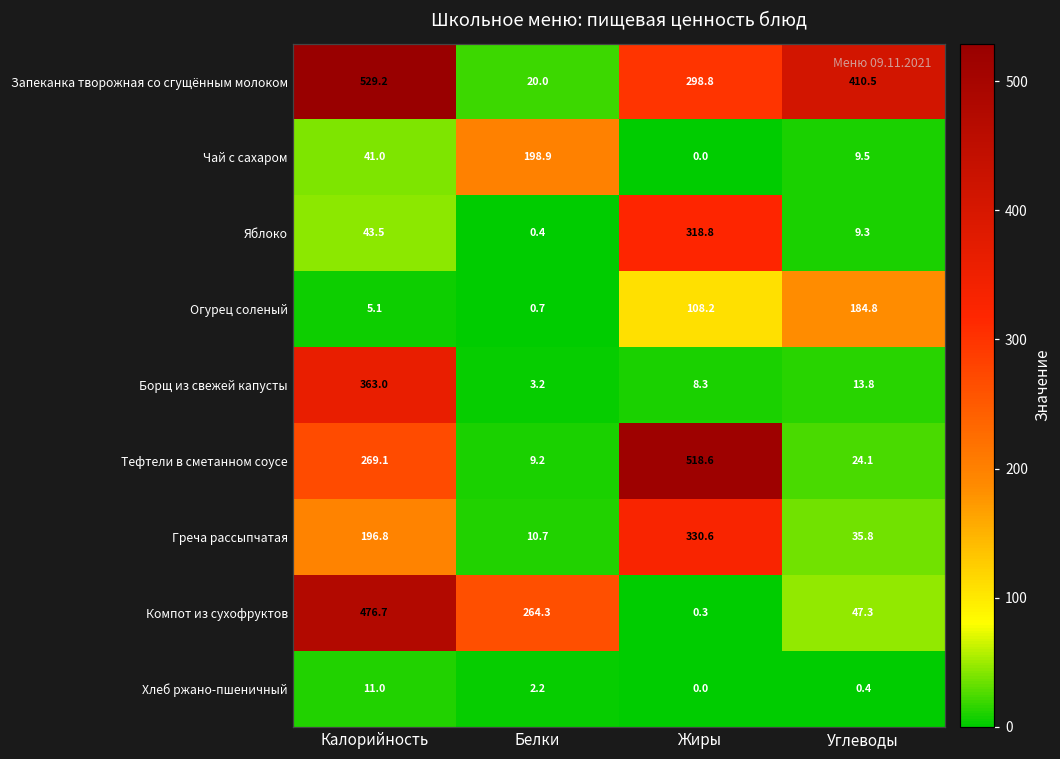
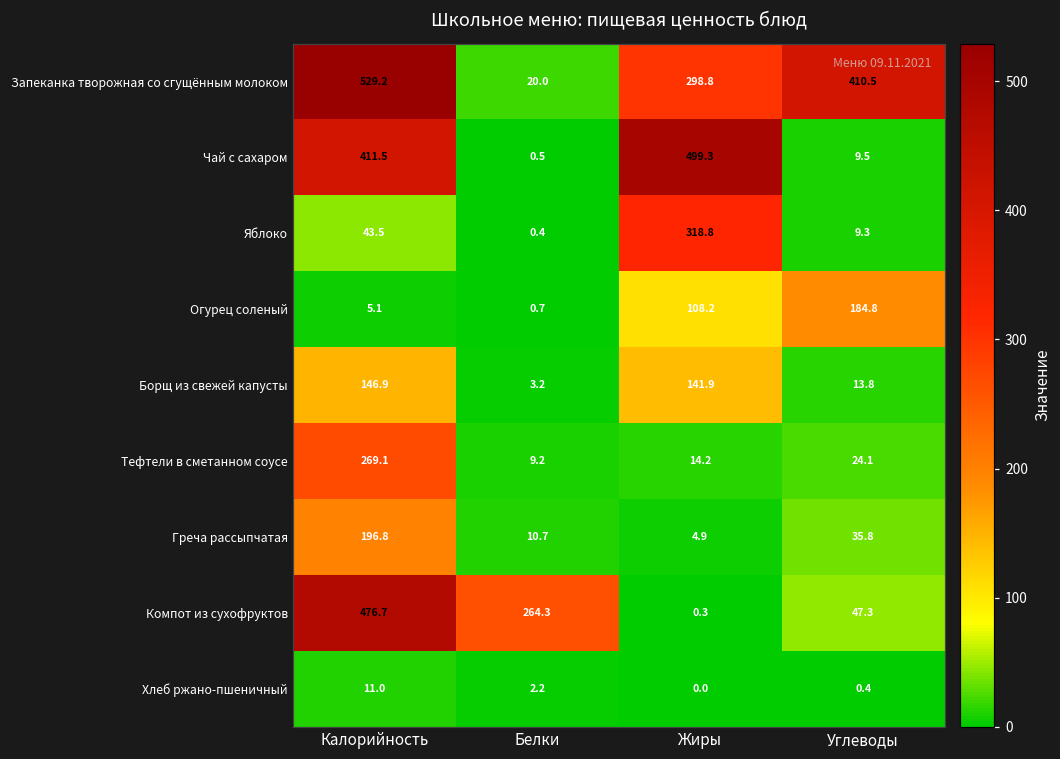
Чай с сахаром, Калорийность: 41.0 -> 411.5
Чай с сахаром, Белки: 198.9 -> 0.5
Чай с сахаром, Жиры: 0.0 -> 499.3
Борщ из свежей капусты, Калорийность: 363.0 -> 146.9
Борщ из свежей капусты, Жиры: 8.3 -> 141.9
Тефтели в сметанном соусе, Жиры: 518.6 -> 14.2
Греча рассыпчатая, Жиры: 330.6 -> 4.9
